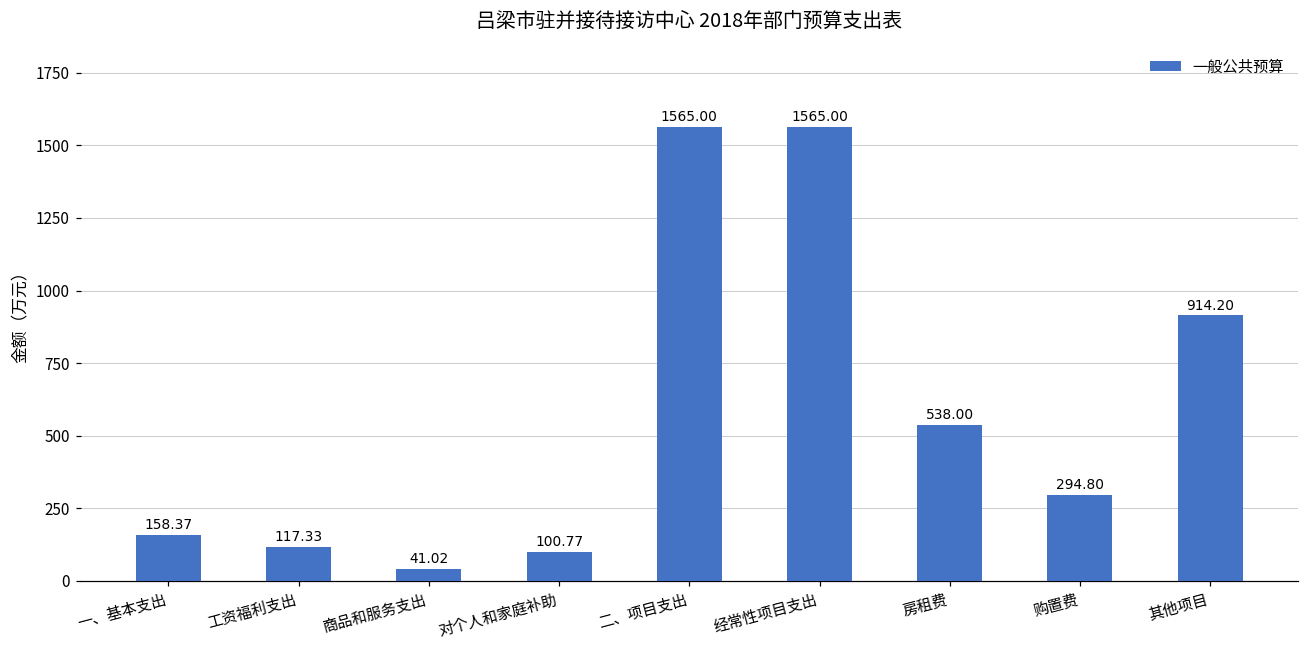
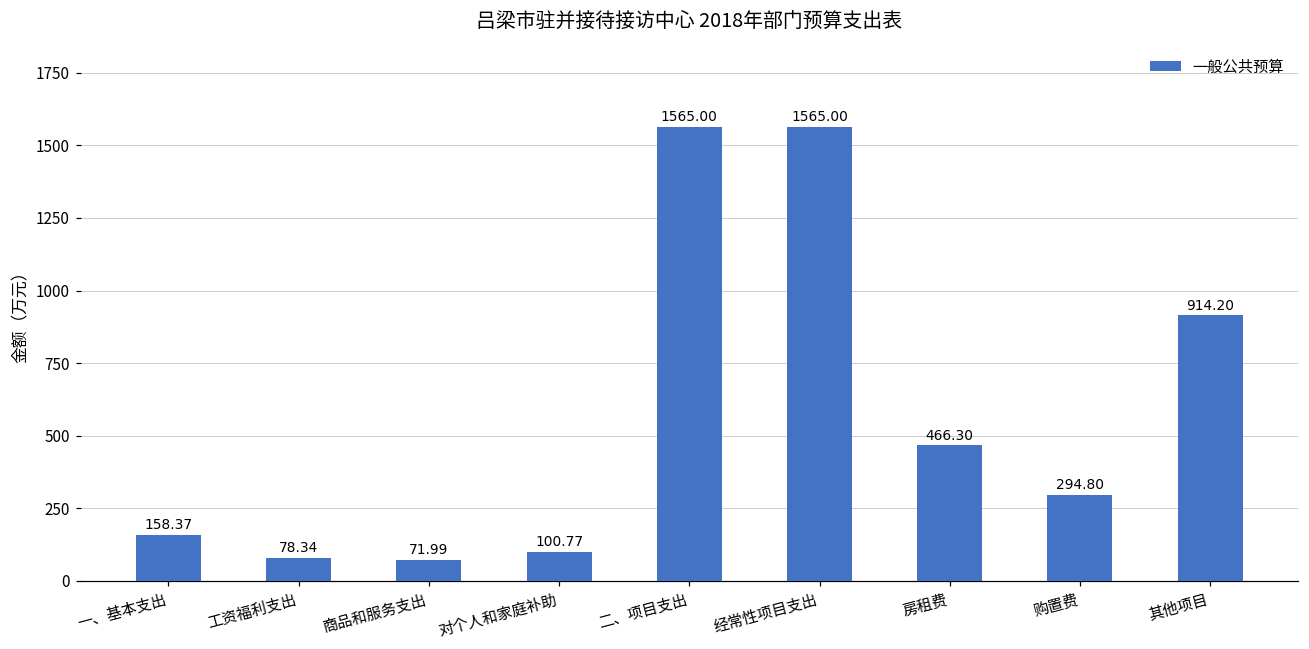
工资福利支出: 117.33 -> 78.34
商品和服务支出: 41.02 -> 71.99
房租费: 538.00 -> 466.30
